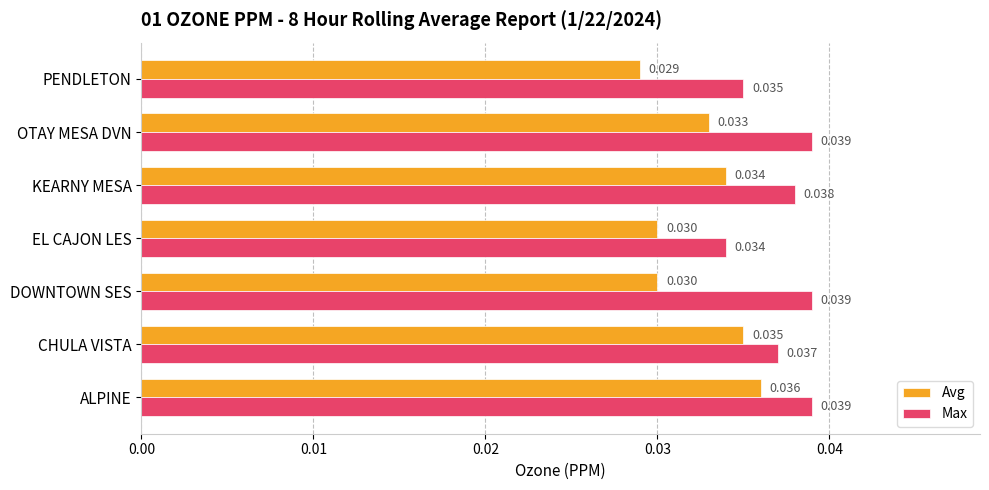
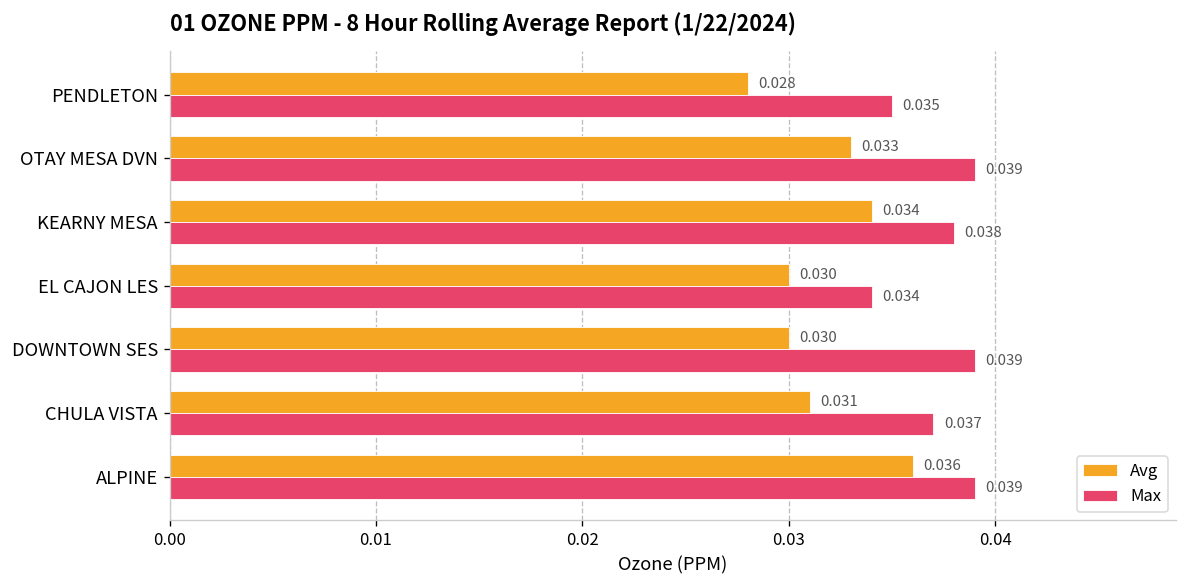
Avg, PENDLETON: 0.029 -> 0.028
Avg, CHULA VISTA: 0.035 -> 0.031
